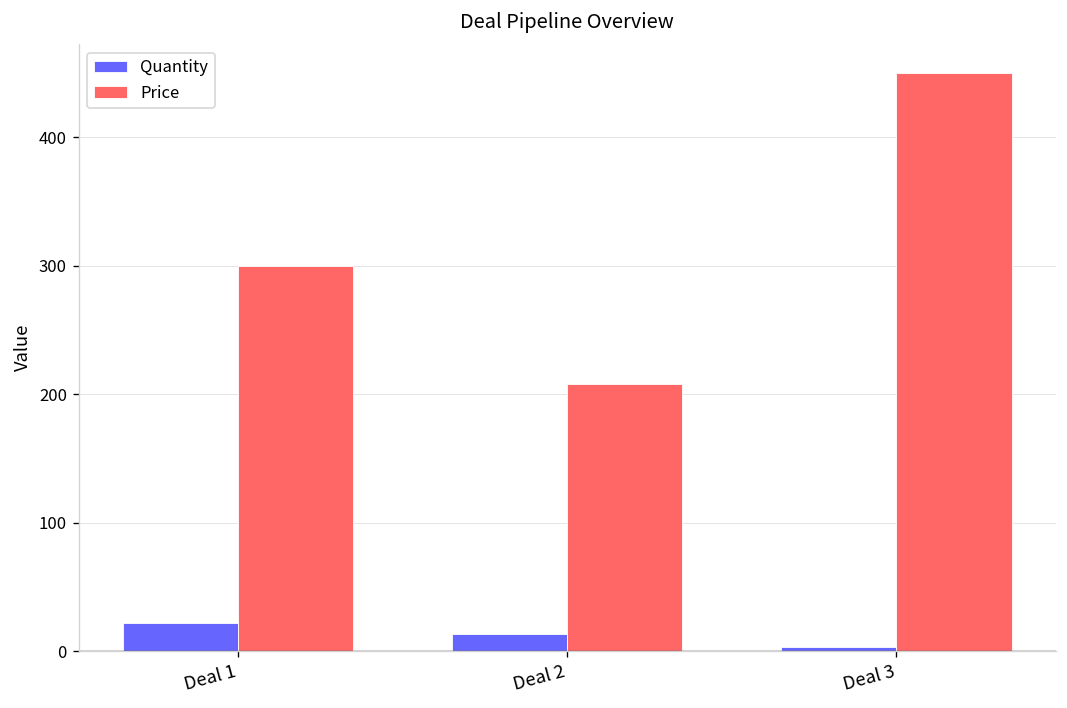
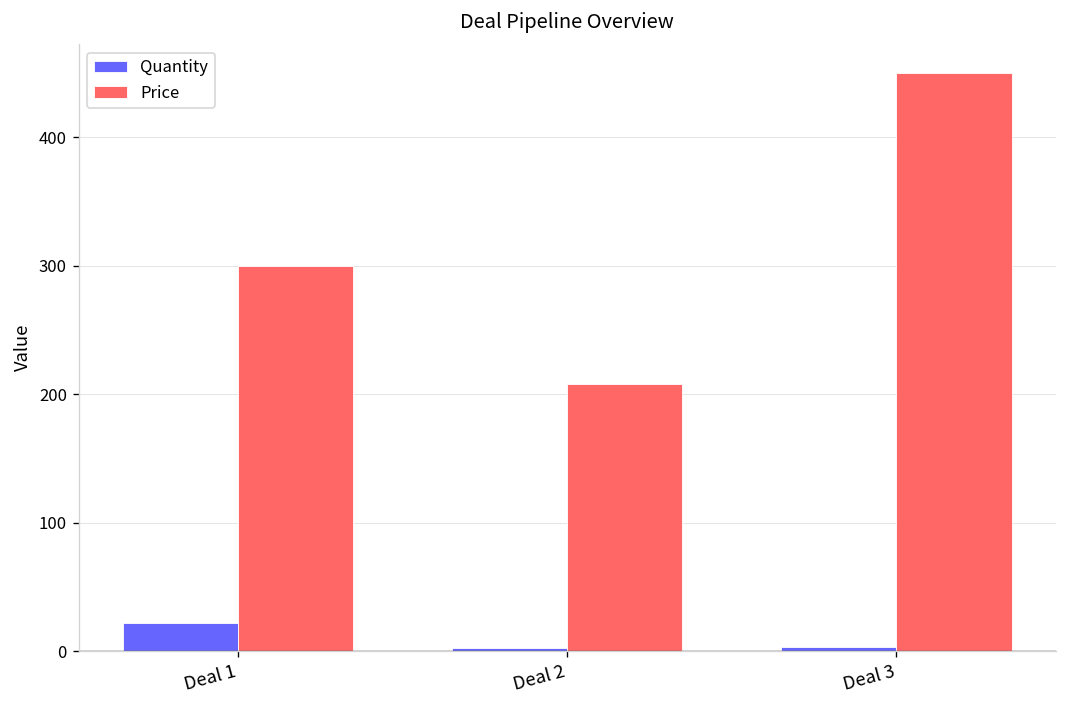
Quantity, Deal 2: 13 -> 2
